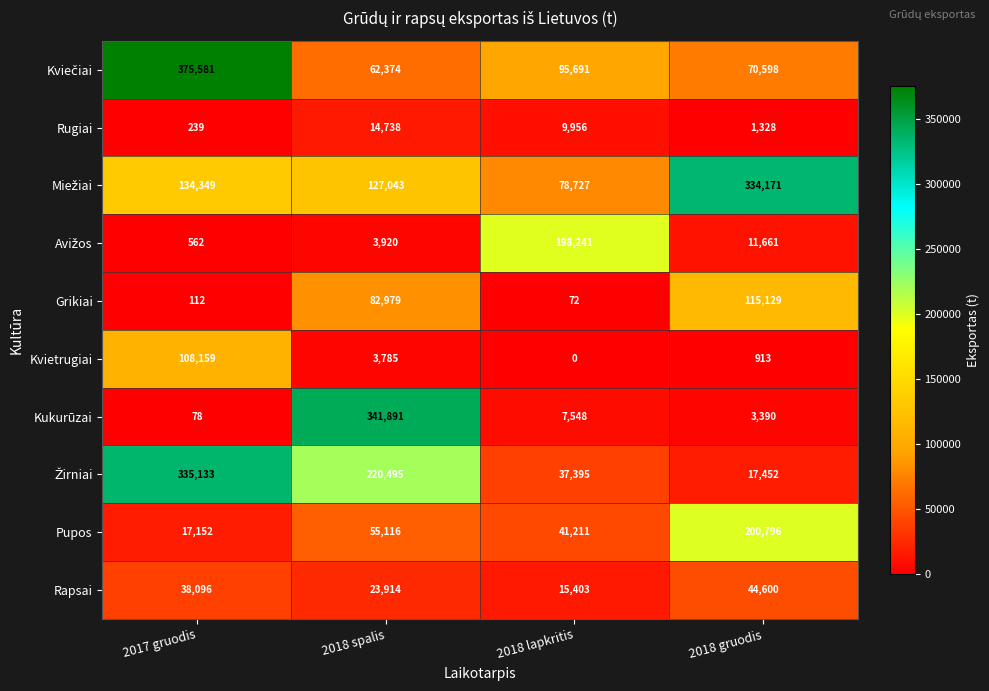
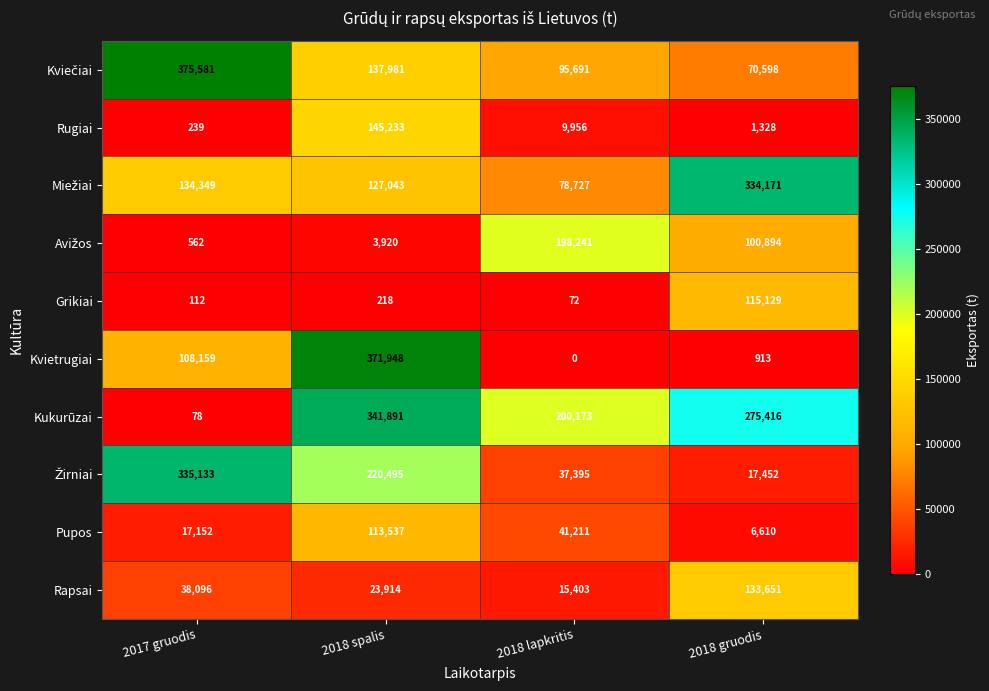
Kviečiai, 2018 spalis: 62,374 -> 137,981
Rugiai, 2018 spalis: 14,738 -> 145,233
Avižos, 2018 gruodis: 11,661 -> 100,894
Grikiai, 2018 spalis: 82,979 -> 218
Kvietrugiai, 2018 spalis: 3,785 -> 371,948
Kukurūzai, 2018 lapkritis: 7,548 -> 200,173
Kukurūzai, 2018 gruodis: 3,390 -> 275,416
Pupos, 2018 spalis: 55,116 -> 113,537
Pupos, 2018 gruodis: 200,796 -> 6,610
Rapsai, 2018 gruodis: 44,600 -> 133,651
